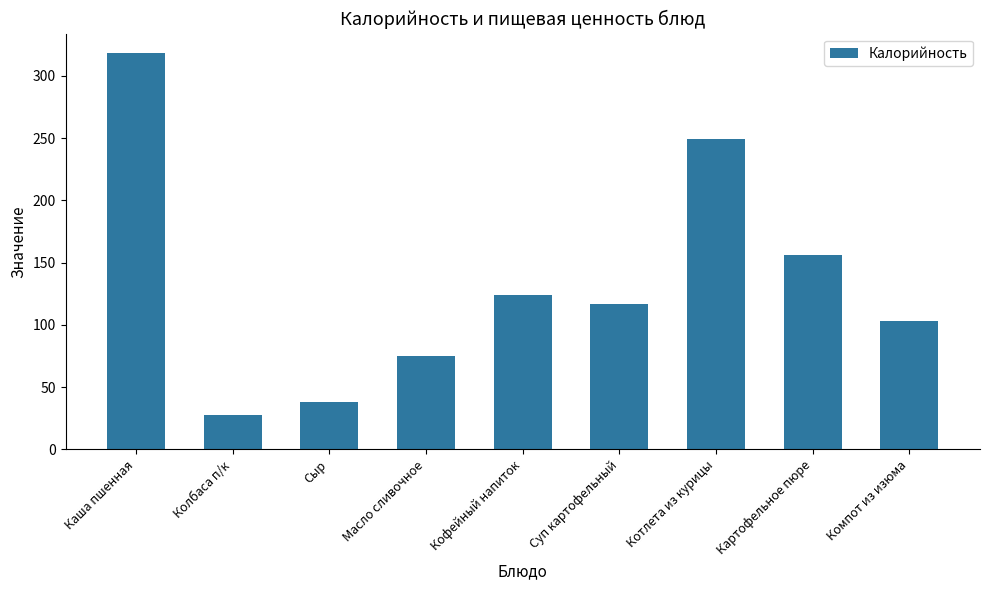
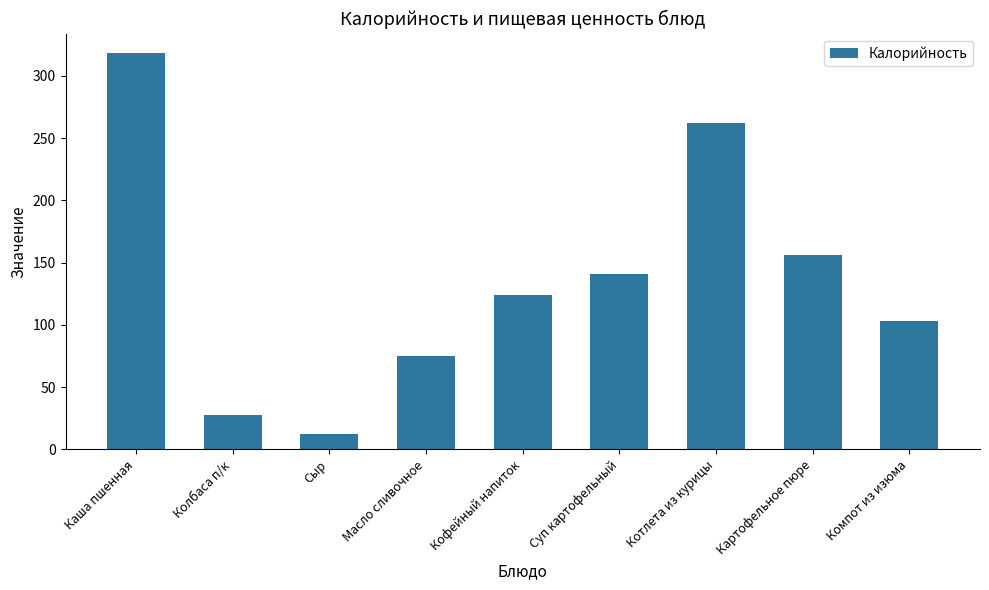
Сыр: 38 -> 12
Суп картофельный: 117 -> 141
Котлета из курицы: 249 -> 262
